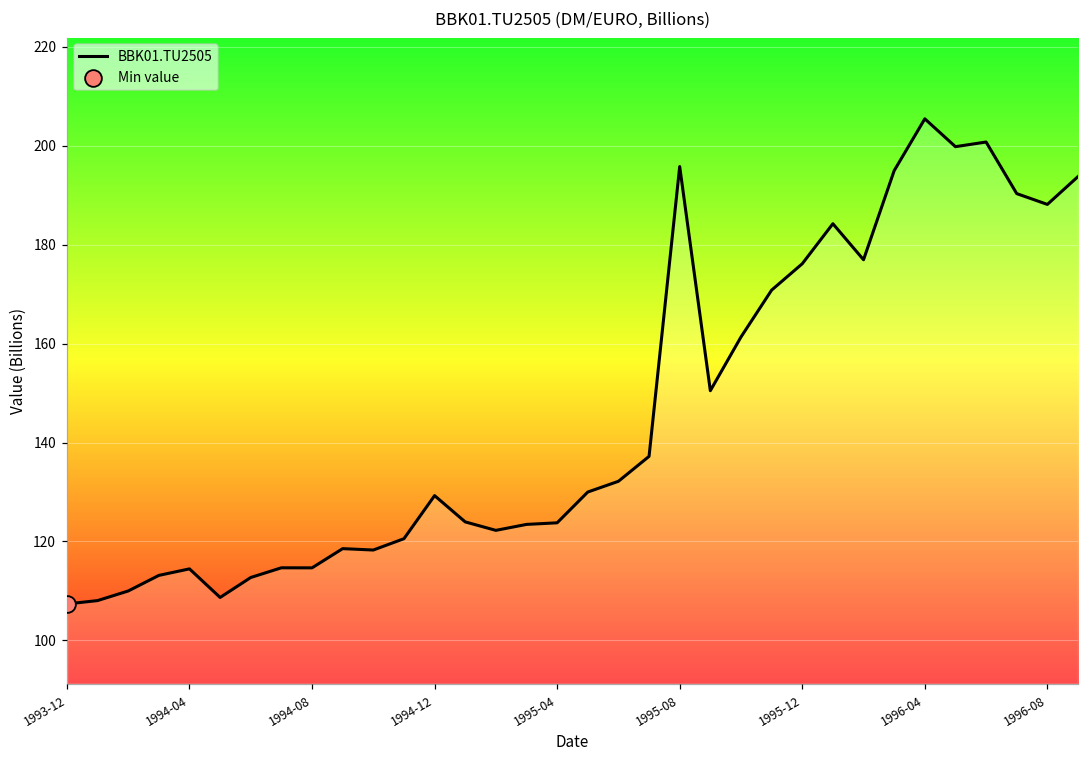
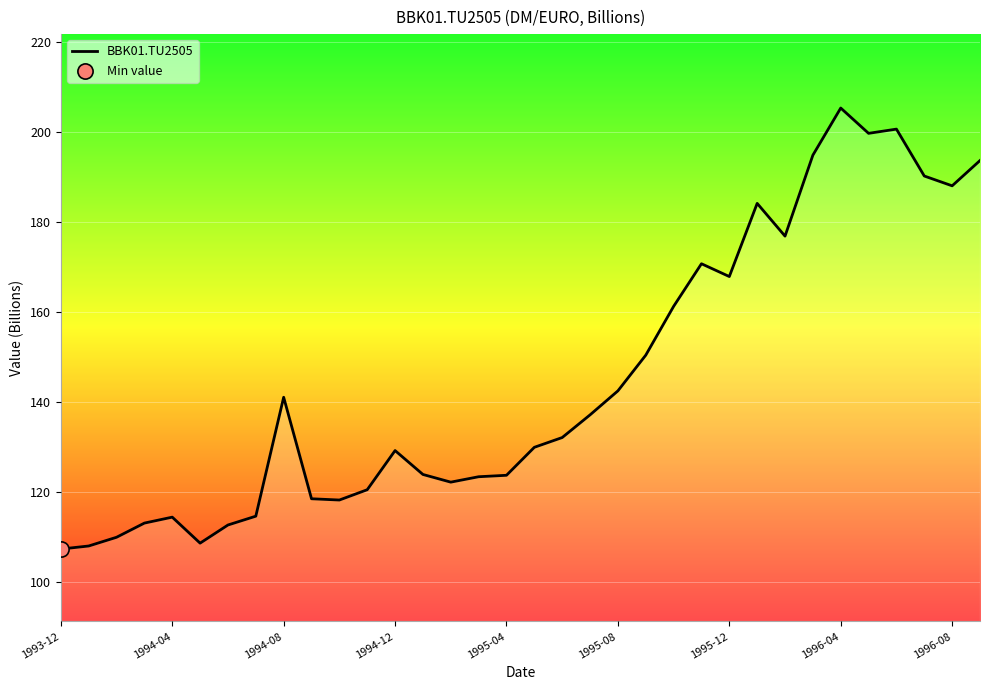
BBK01.TU2505, 1994-08: 115 -> 141
BBK01.TU2505, 1995-08: 196 -> 143
BBK01.TU2505, 1995-12: 176 -> 168
